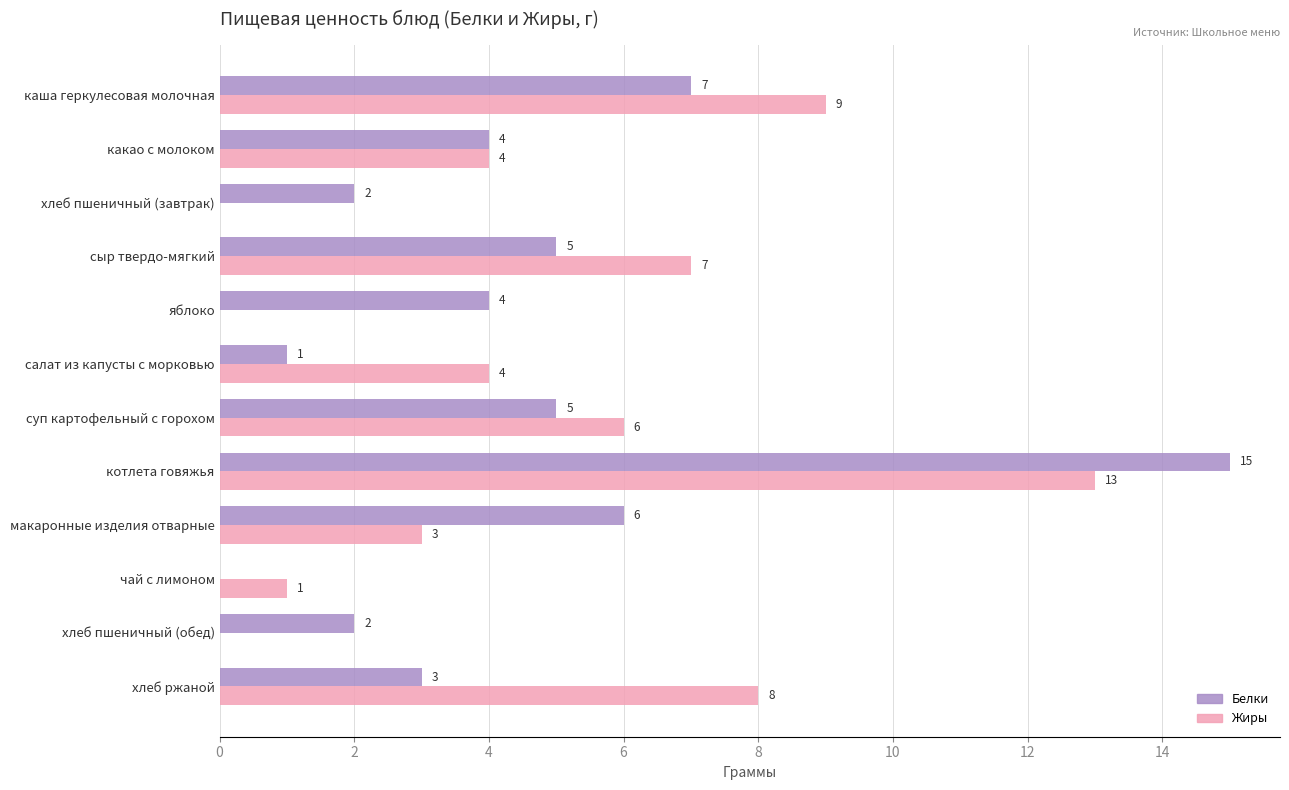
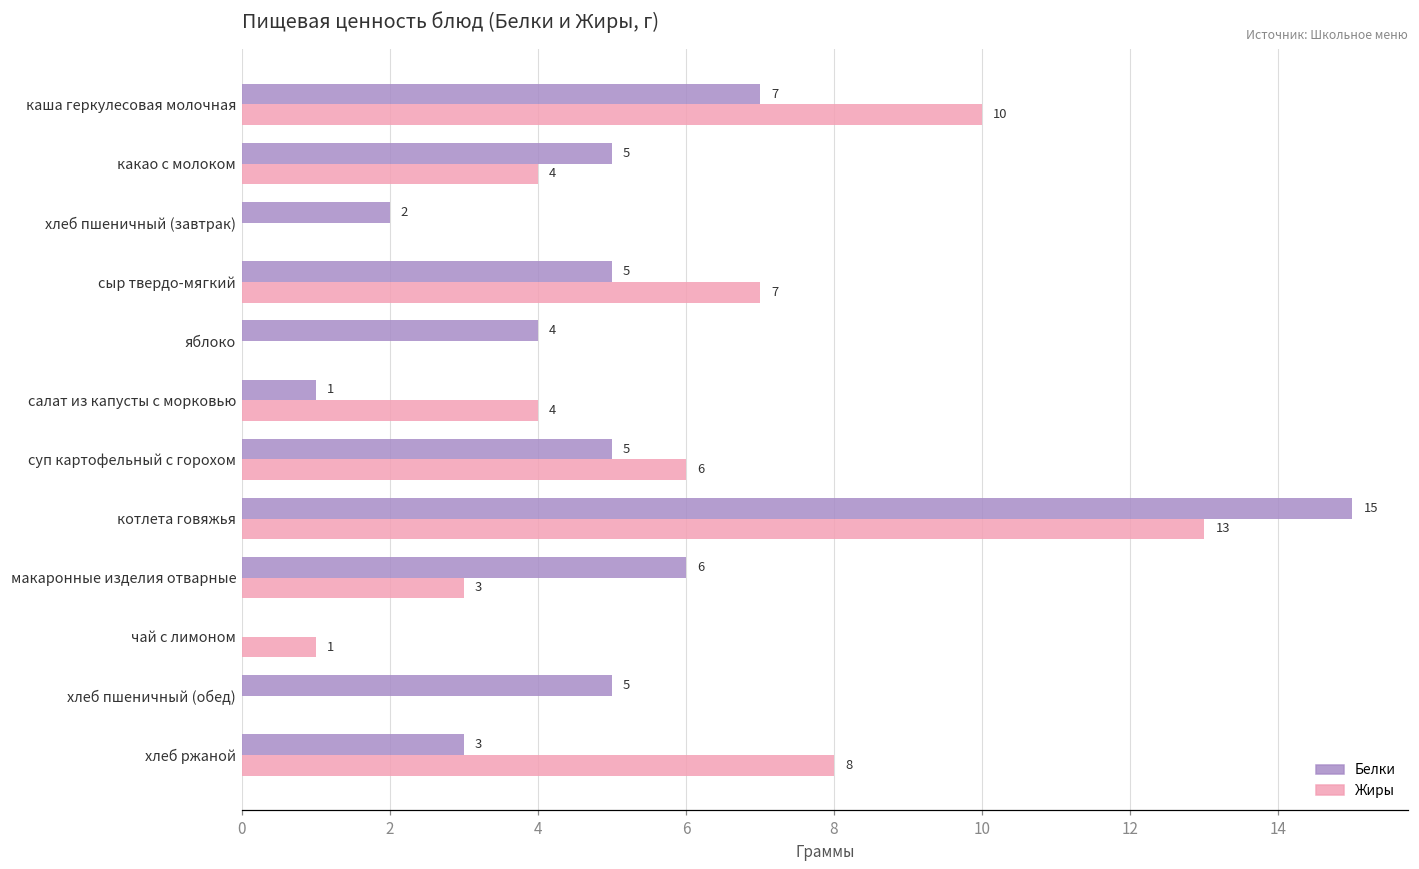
Жиры, каша геркулесовая молочная: 9 -> 10
Белки, какао с молоком: 4 -> 5
Белки, хлеб пшеничный (обед): 2 -> 5
